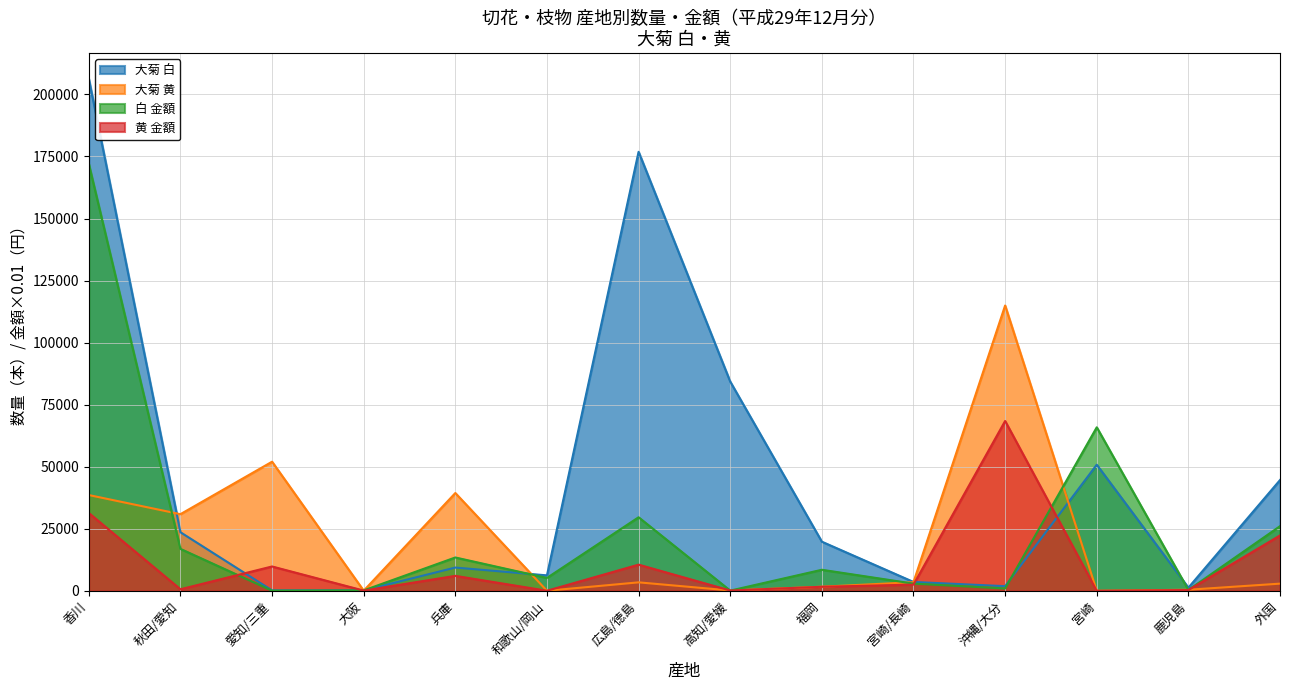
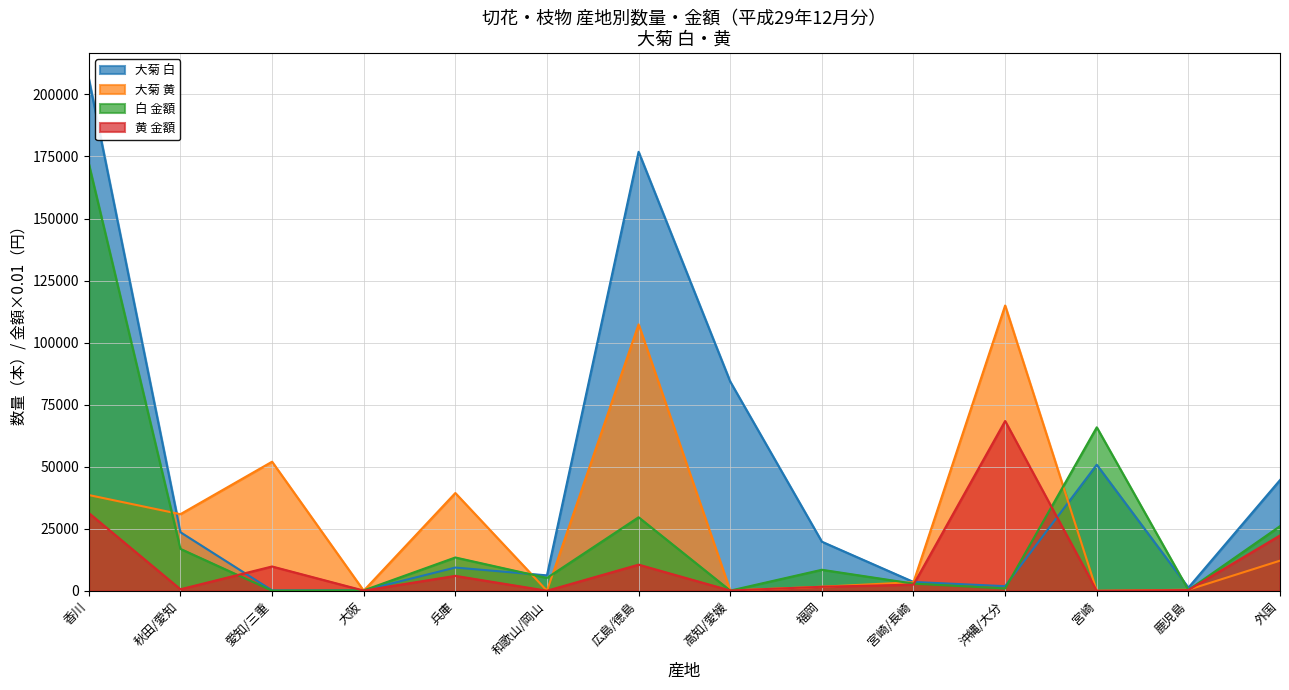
大菊 黄, 広島/徳島: 3000 -> 107000
大菊 黄, 外国: 3000 -> 12000
